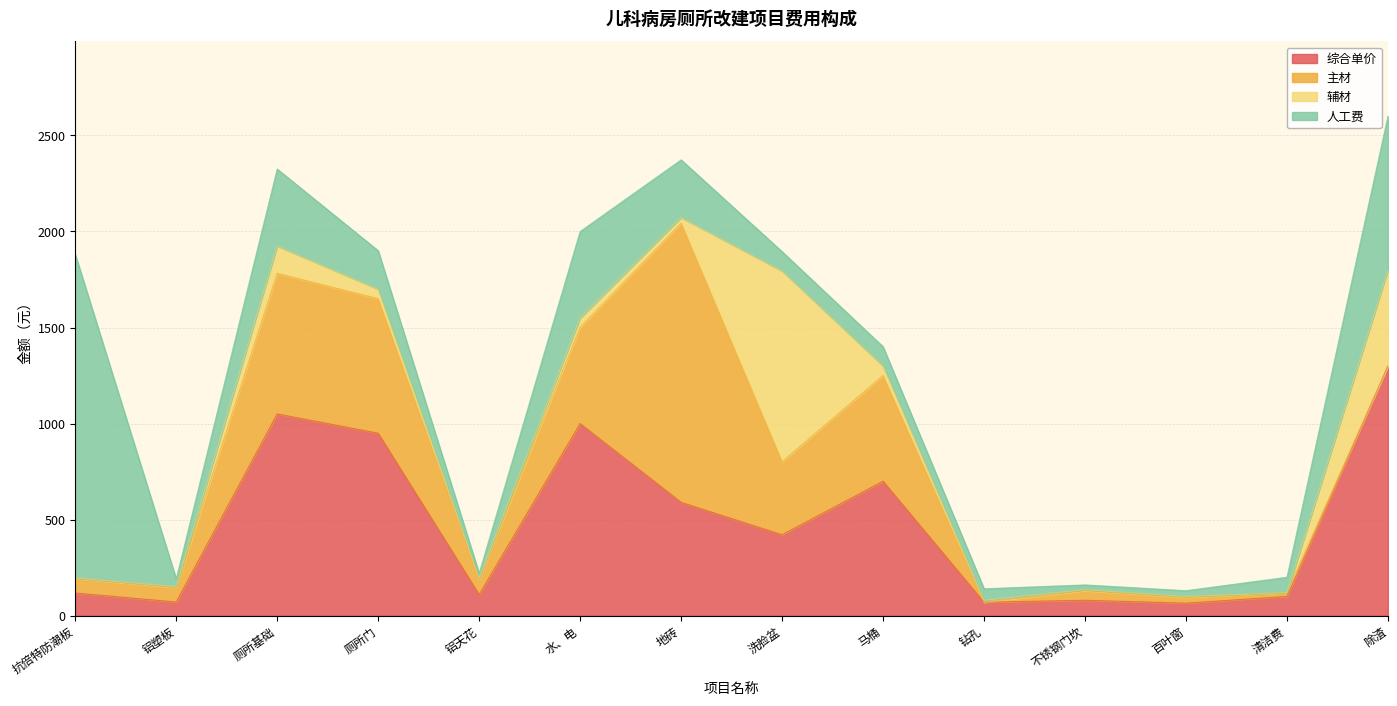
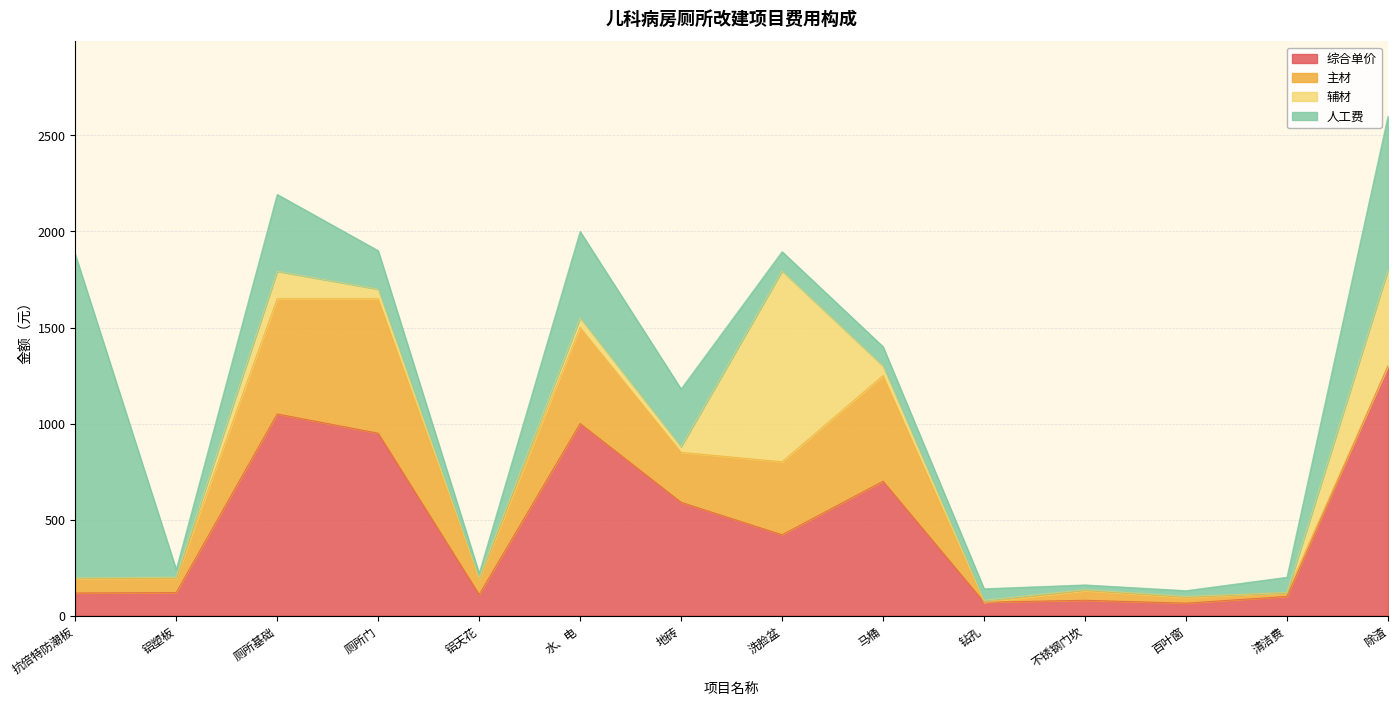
综合单价, 铝塑板: 70 -> 120
主材, 厕所基础: 730 -> 600
主材, 地砖: 1450 -> 260
